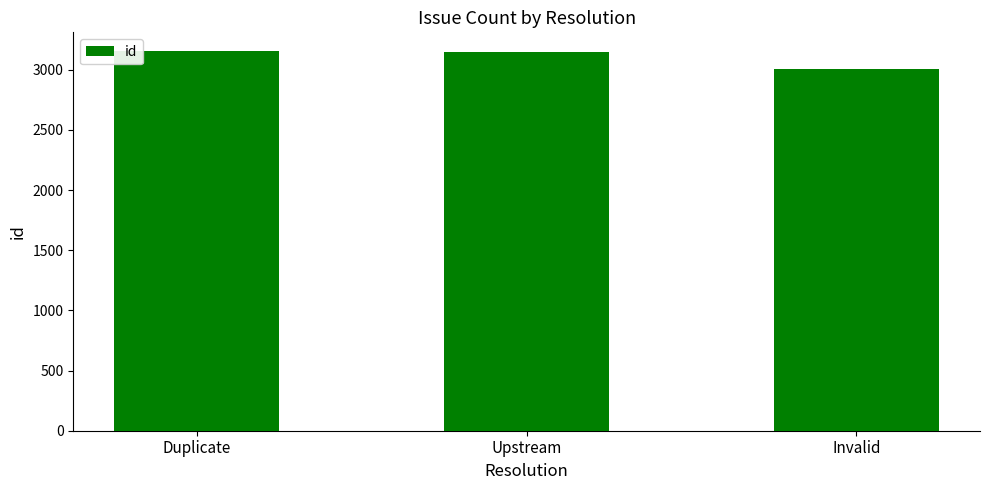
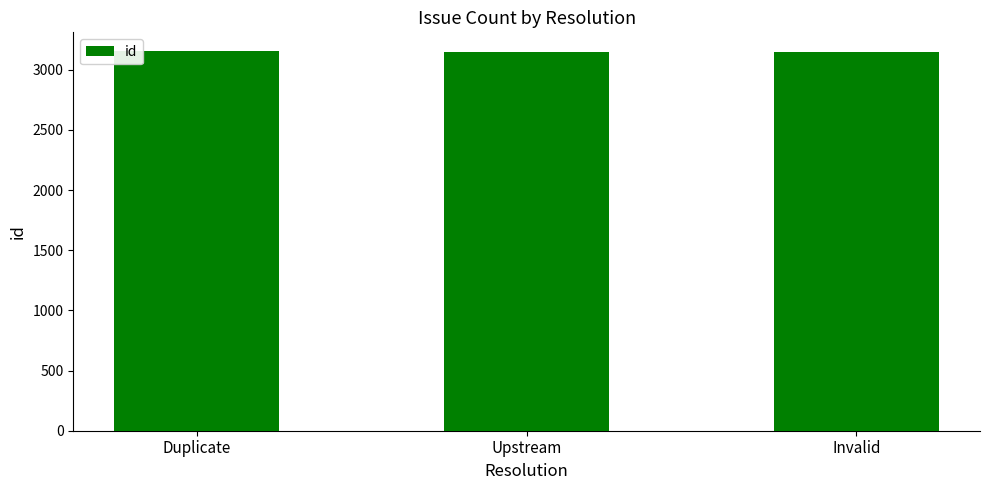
Invalid: 3010 -> 3150
